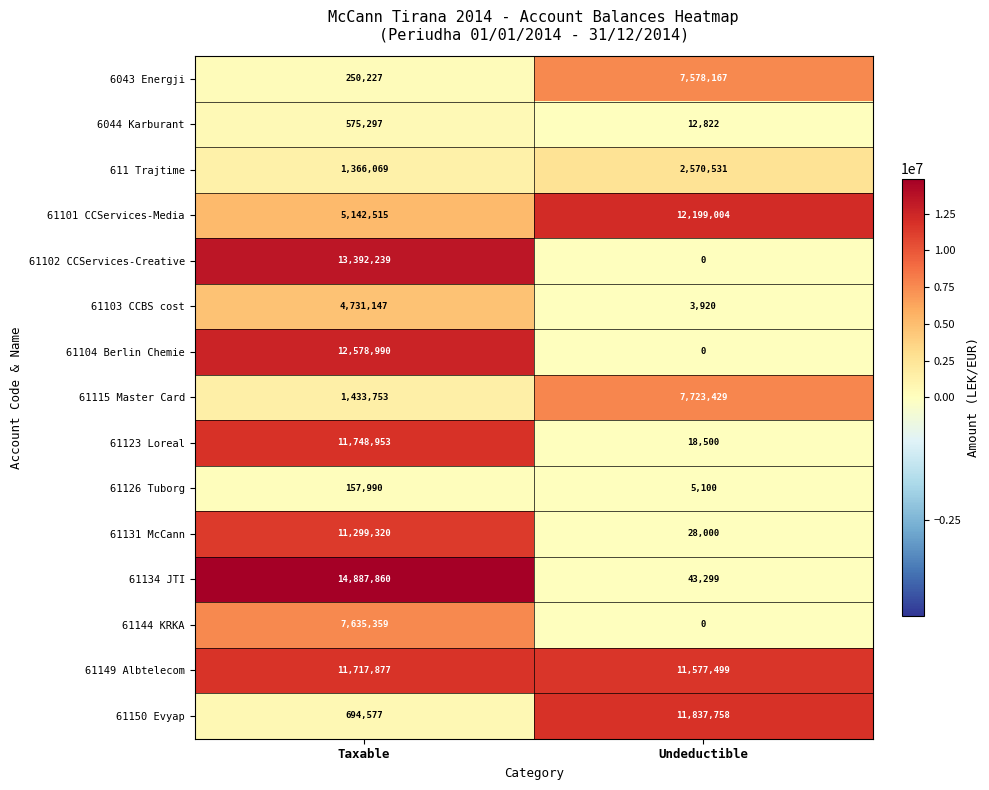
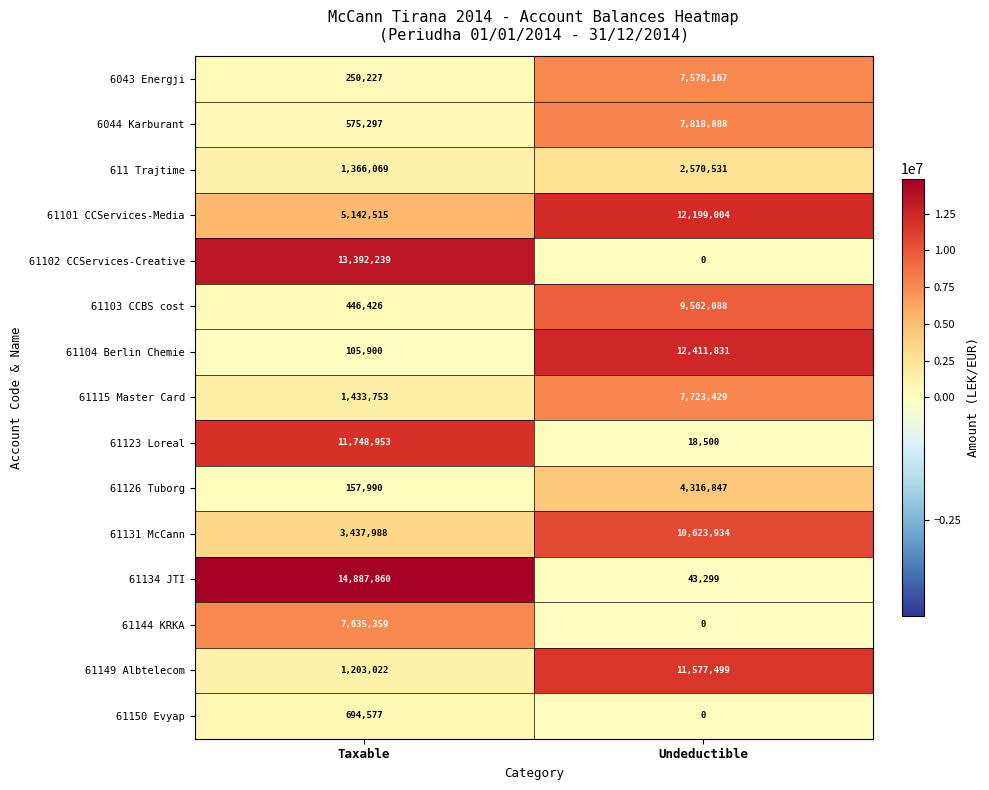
6044 Karburant, Undeductible: 12,822 -> 7,818,888
61103 CCBS cost, Taxable: 4,731,147 -> 446,426
61103 CCBS cost, Undeductible: 3,920 -> 9,562,088
61104 Berlin Chemie, Taxable: 12,578,990 -> 105,900
61104 Berlin Chemie, Undeductible: 0 -> 12,411,831
61126 Tuborg, Undeductible: 5,100 -> 4,316,847
61131 McCann, Taxable: 11,299,320 -> 3,437,988
61131 McCann, Undeductible: 28,000 -> 10,623,934
61149 Albtelecom, Taxable: 11,717,877 -> 1,203,022
61150 Evyap, Undeductible: 11,837,758 -> 0
